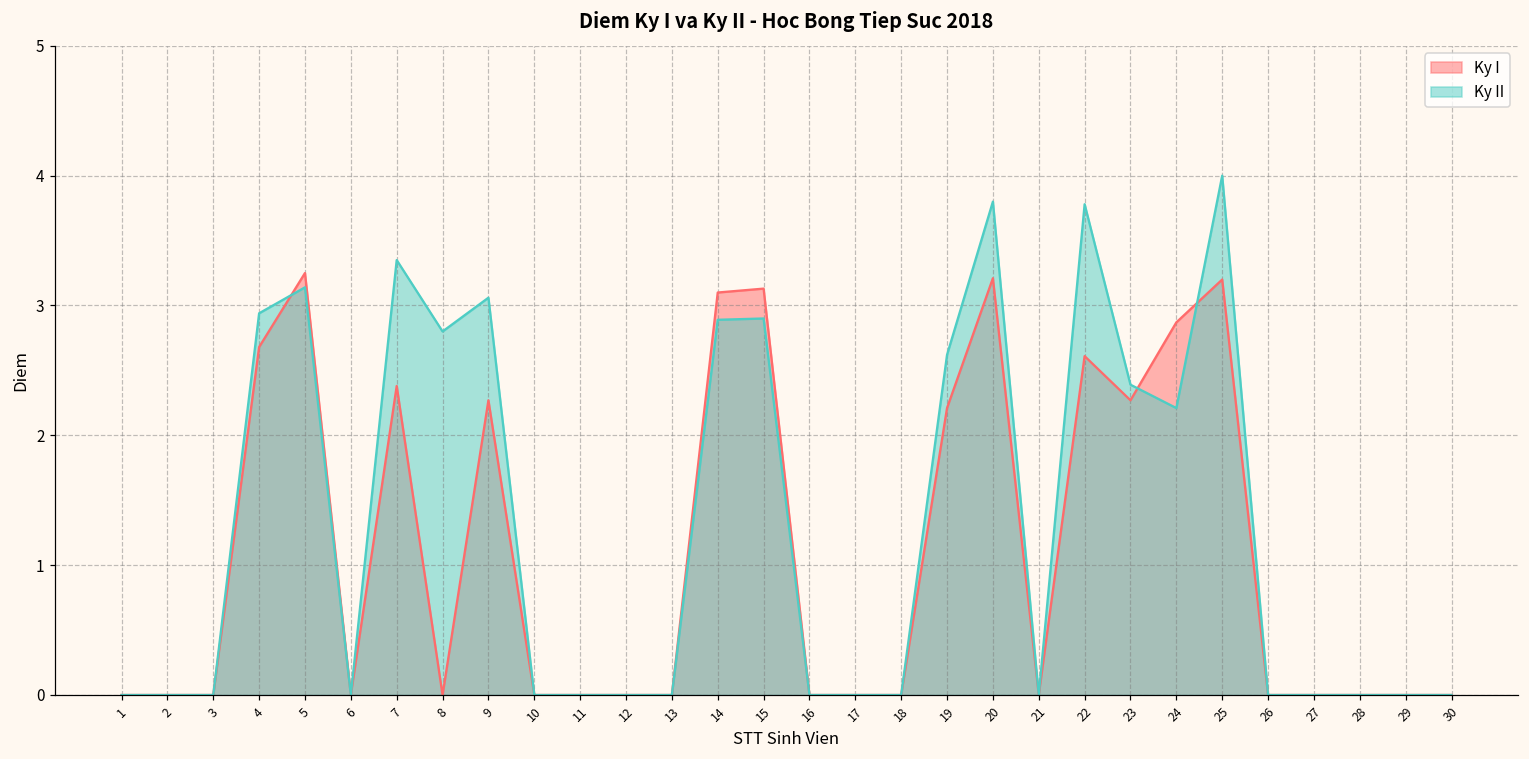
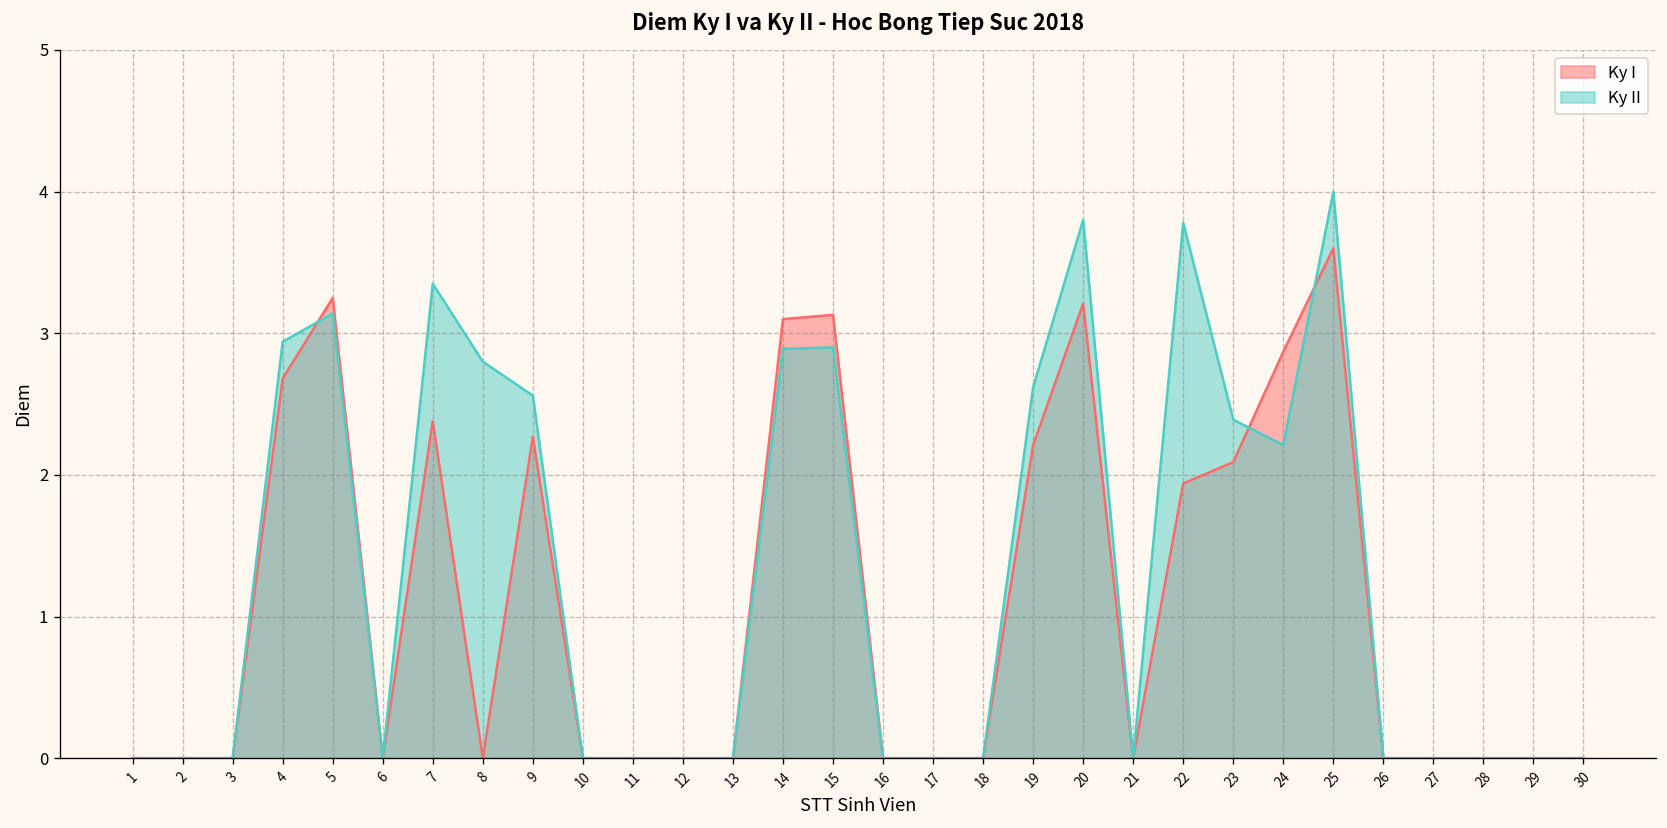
Ky II, 9: 3.06 -> 2.56
Ky I, 22: 2.61 -> 1.94
Ky I, 23: 2.27 -> 2.09
Ky I, 25: 3.2 -> 3.6
